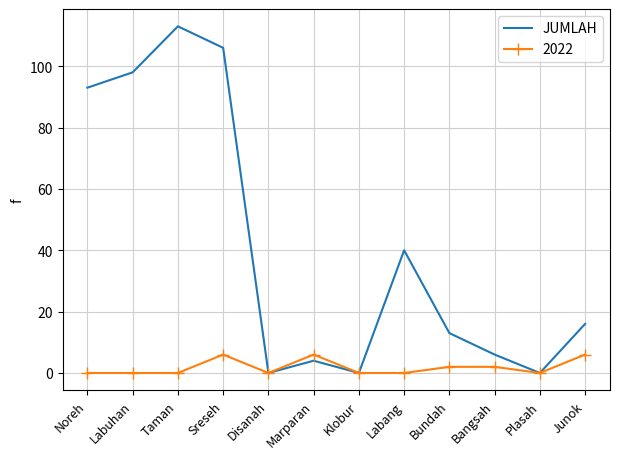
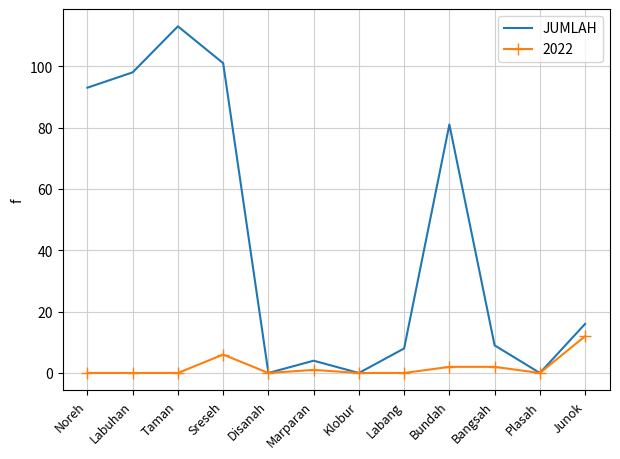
JUMLAH, Sreseh: 106 -> 101
2022, Marparan: 6 -> 1
JUMLAH, Labang: 40 -> 8
JUMLAH, Bundah: 13 -> 81
JUMLAH, Bangsah: 6 -> 9
2022, Junok: 6 -> 12
